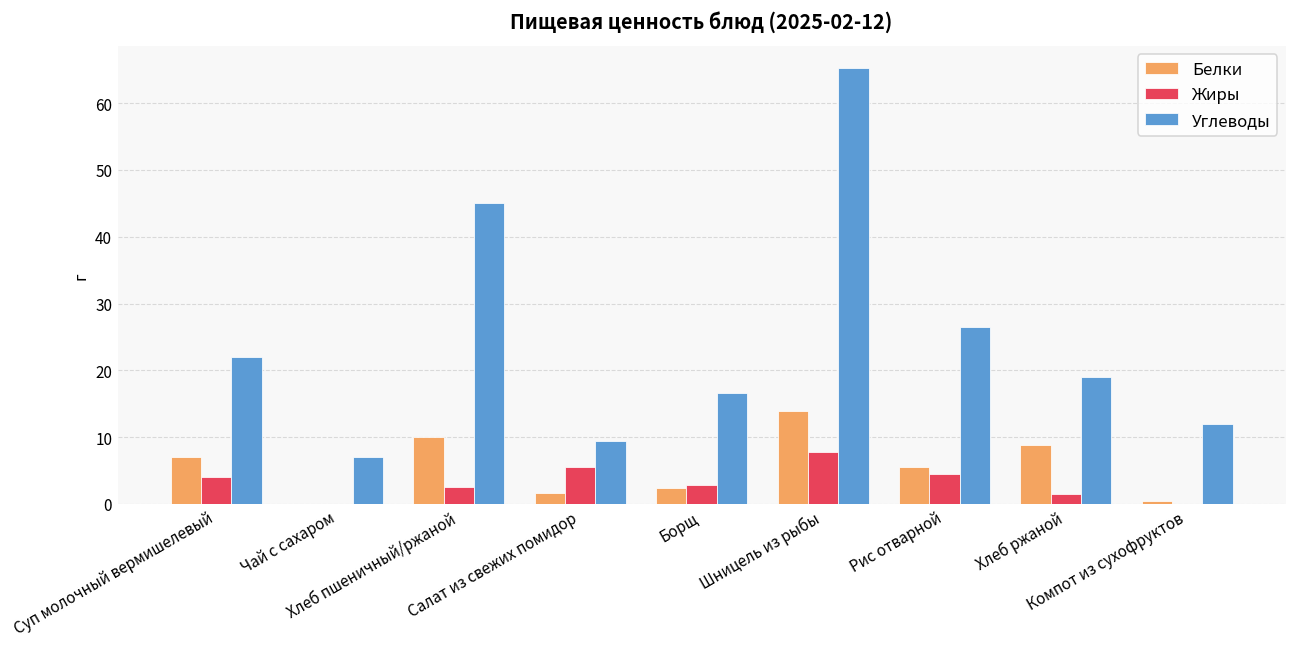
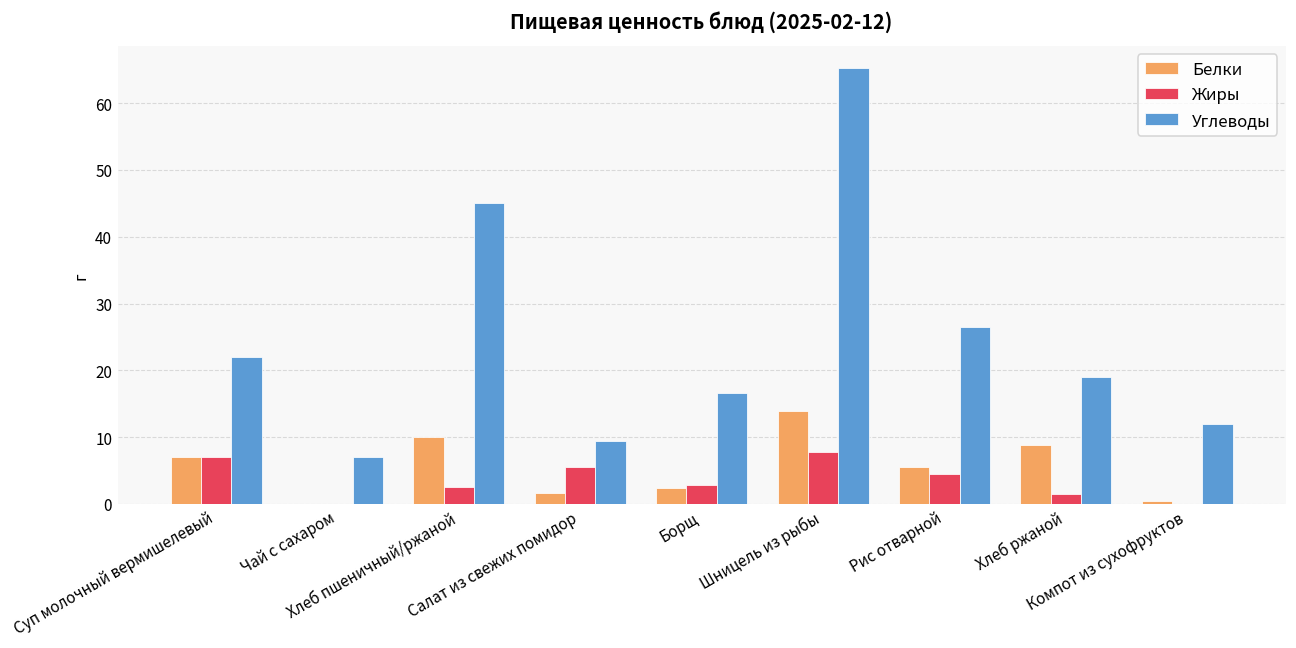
Жиры, Суп молочный вермишелевый: 4 -> 7
